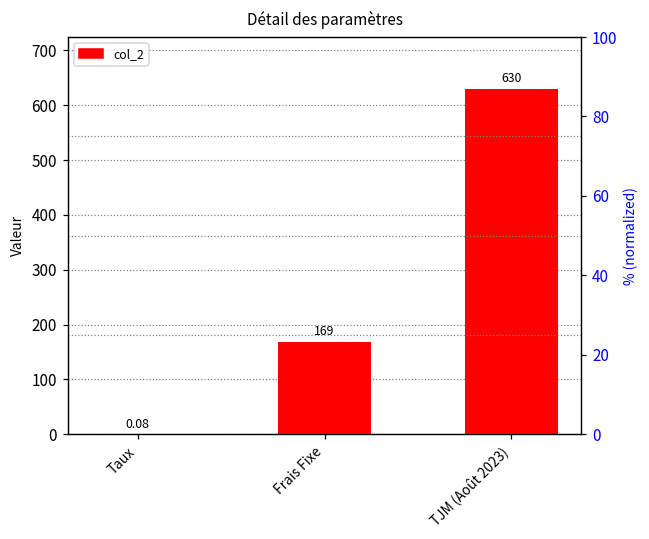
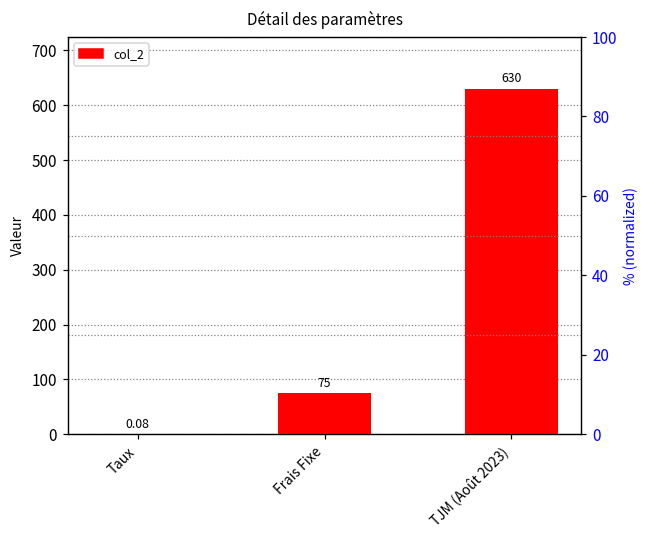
Frais Fixe: 169 -> 75
